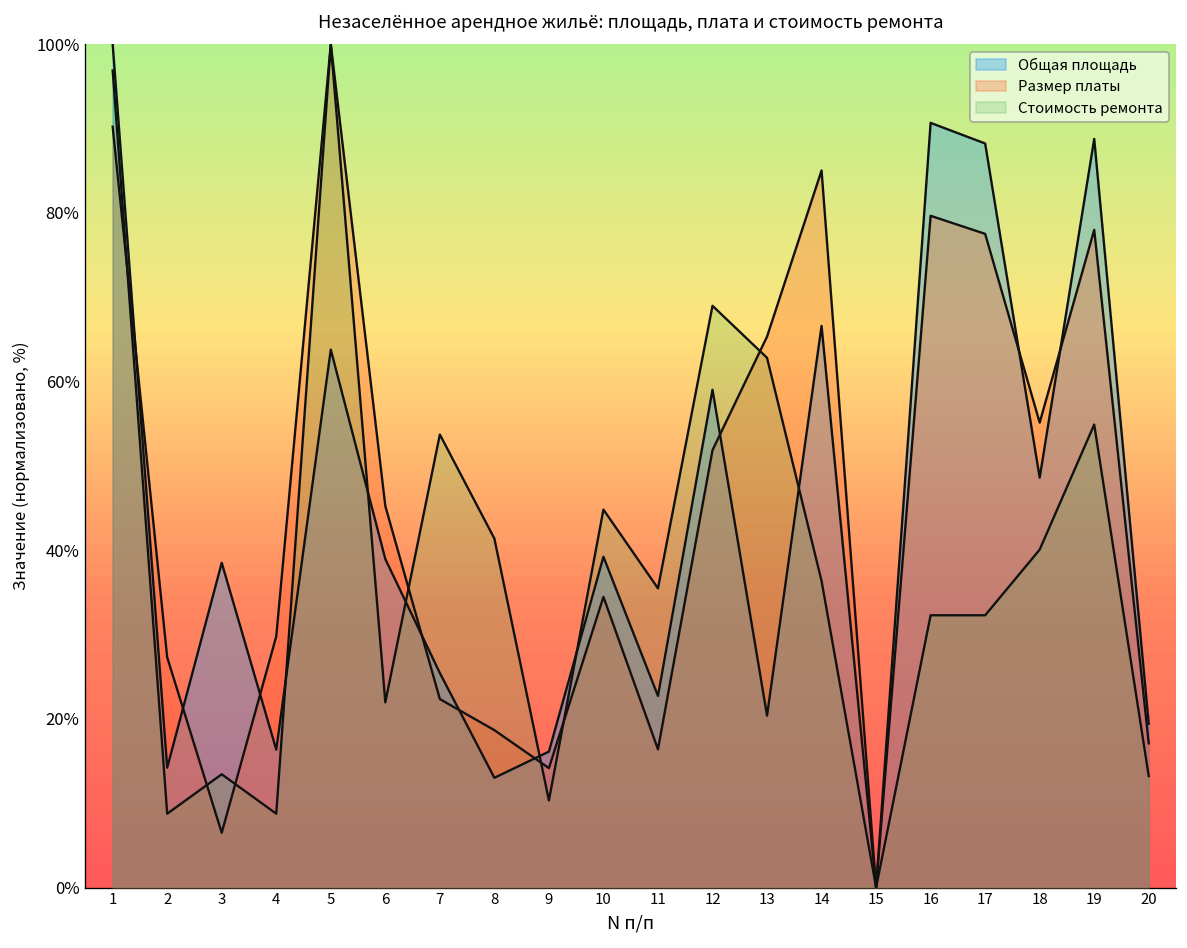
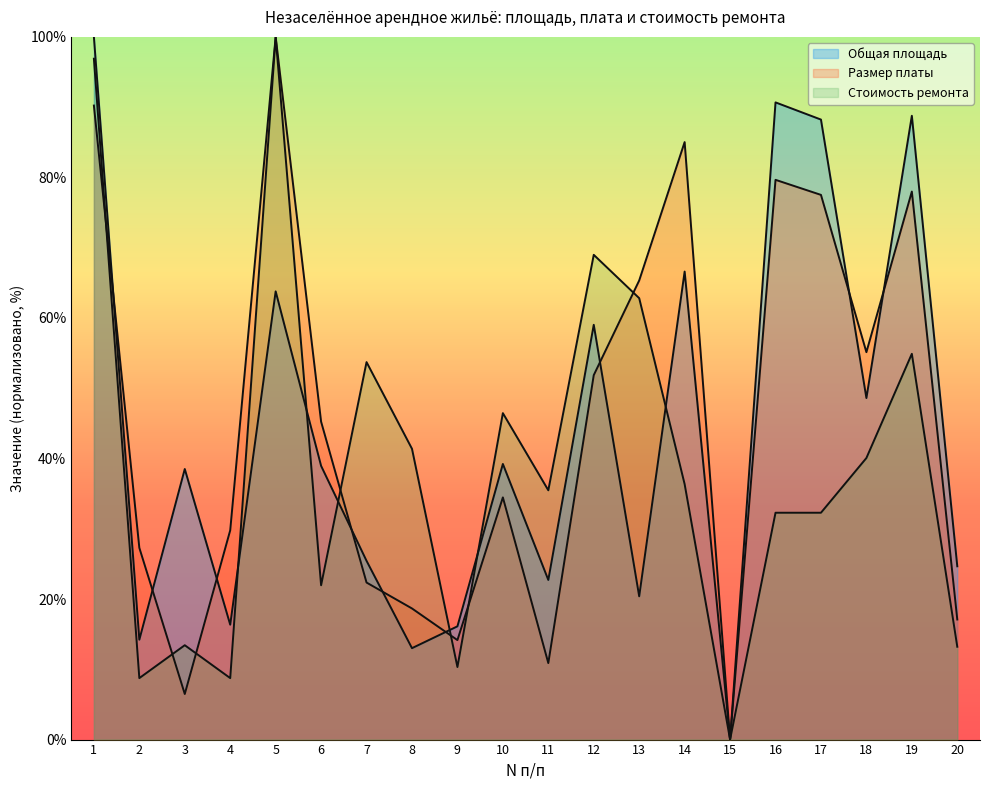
Стоимость ремонта, 10: 45% -> 46%
Размер платы, 11: 16% -> 11%
Общая площадь, 20: 19% -> 25%
